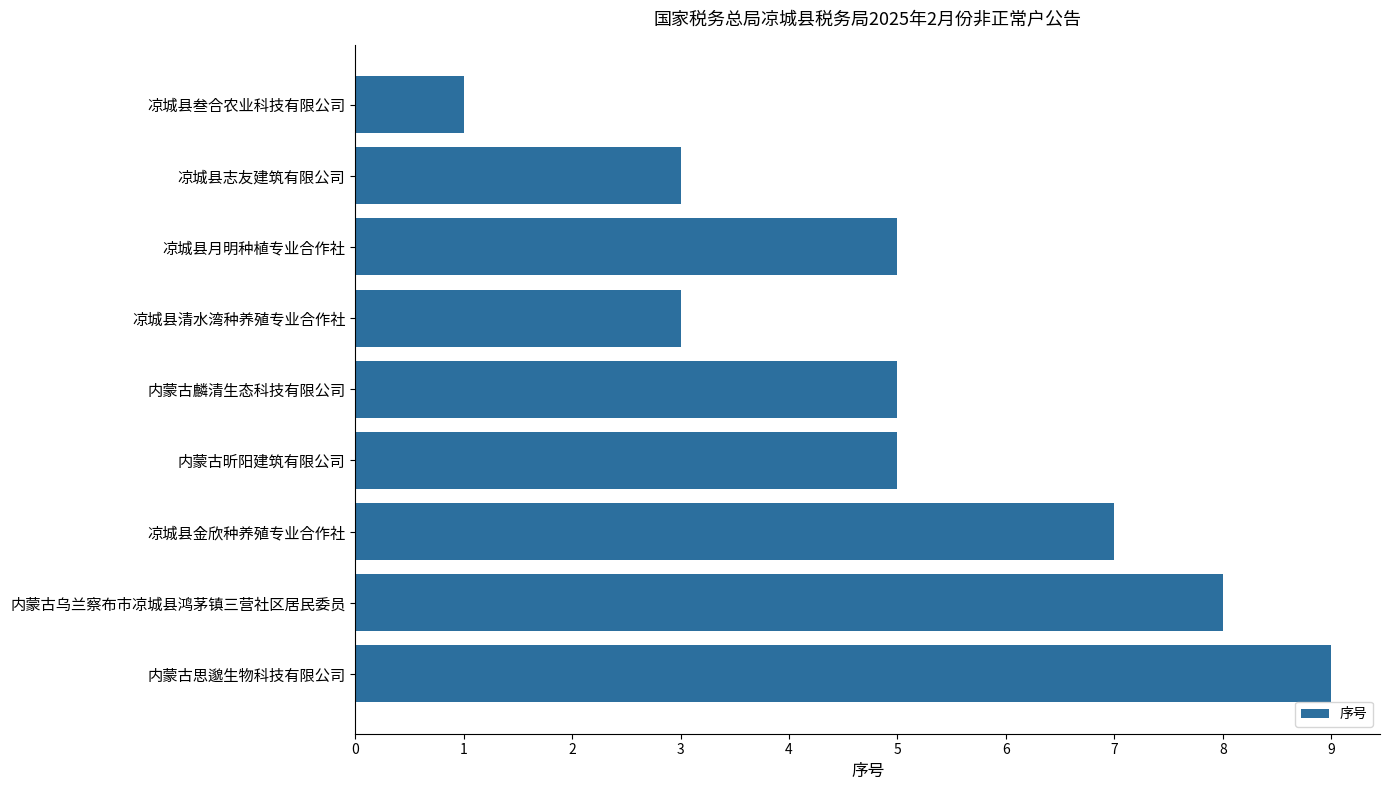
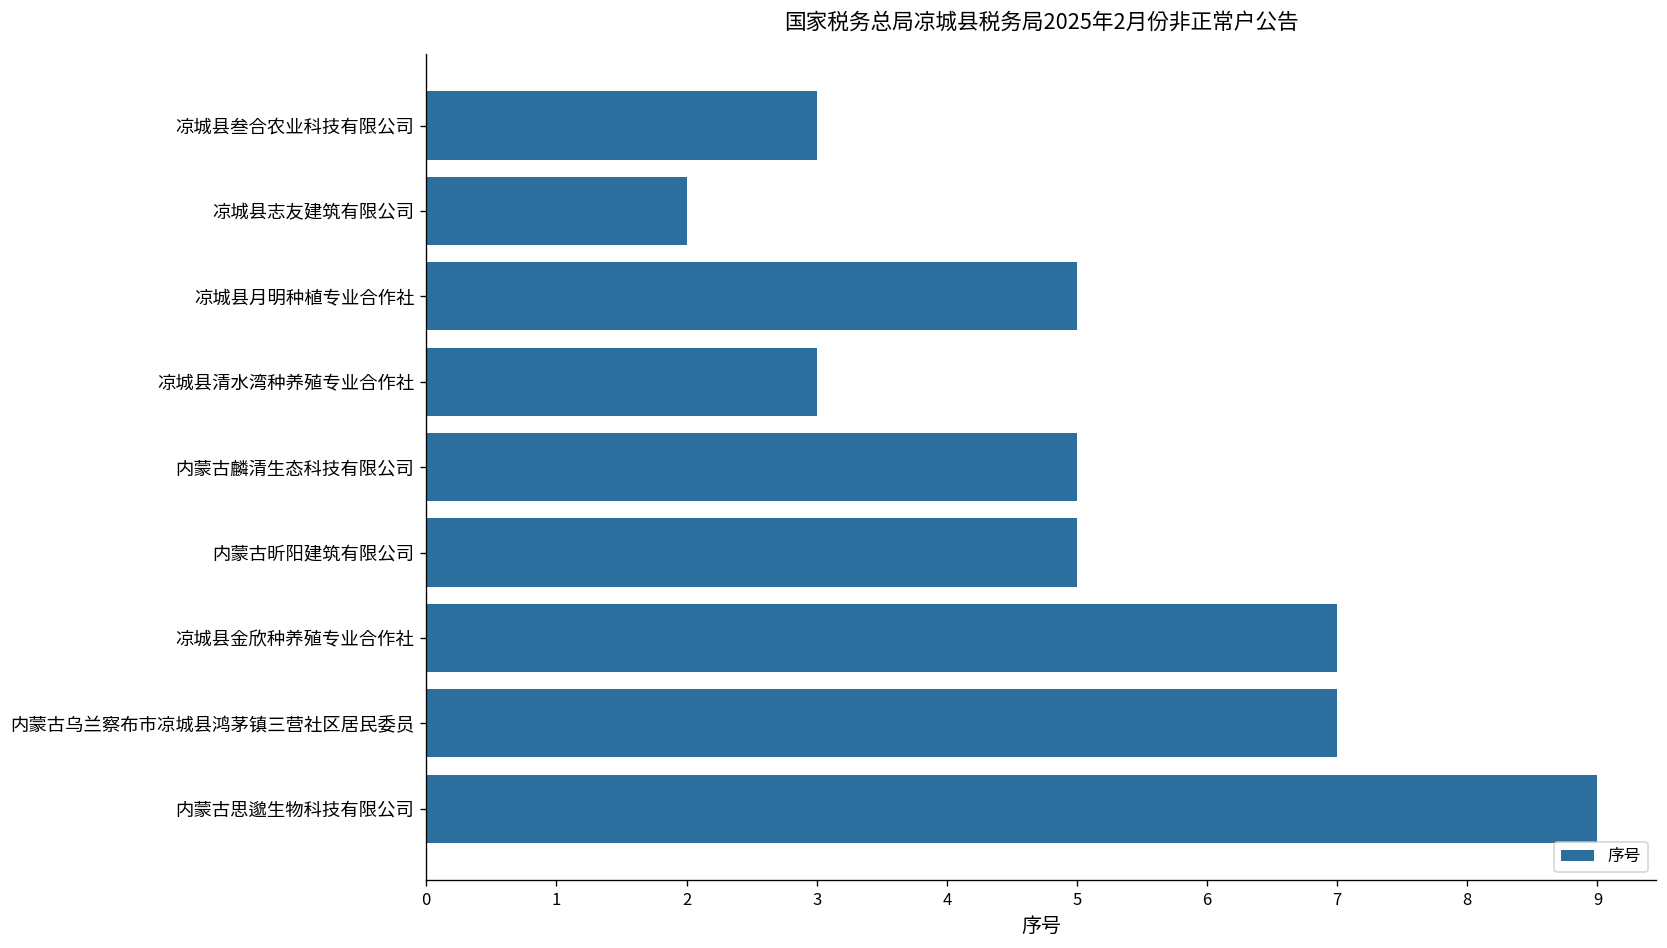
凉城县叁合农业科技有限公司: 1 -> 3
凉城县志友建筑有限公司: 3 -> 2
内蒙古乌兰察布市凉城县鸿茅镇三营社区居民委员: 8 -> 7
